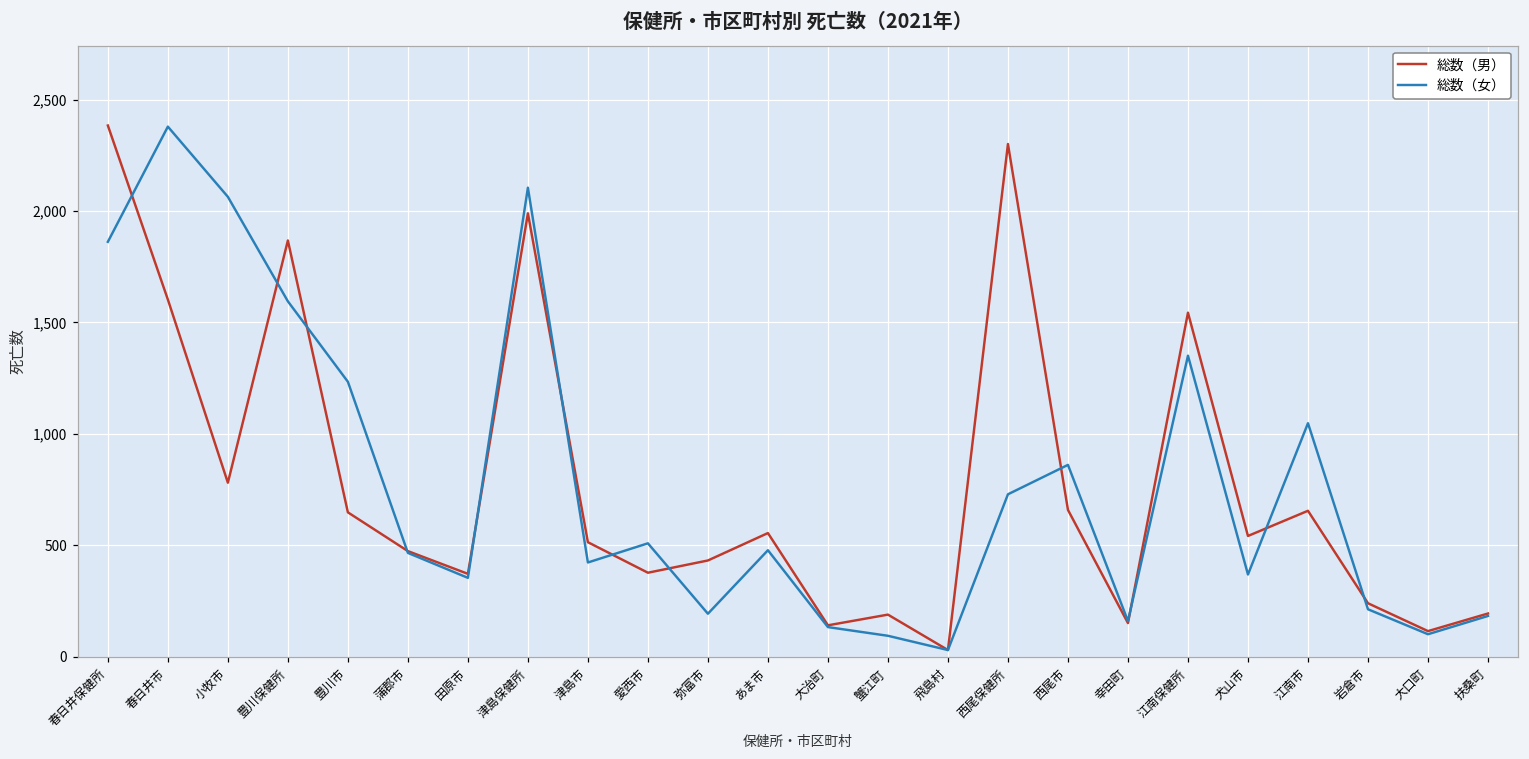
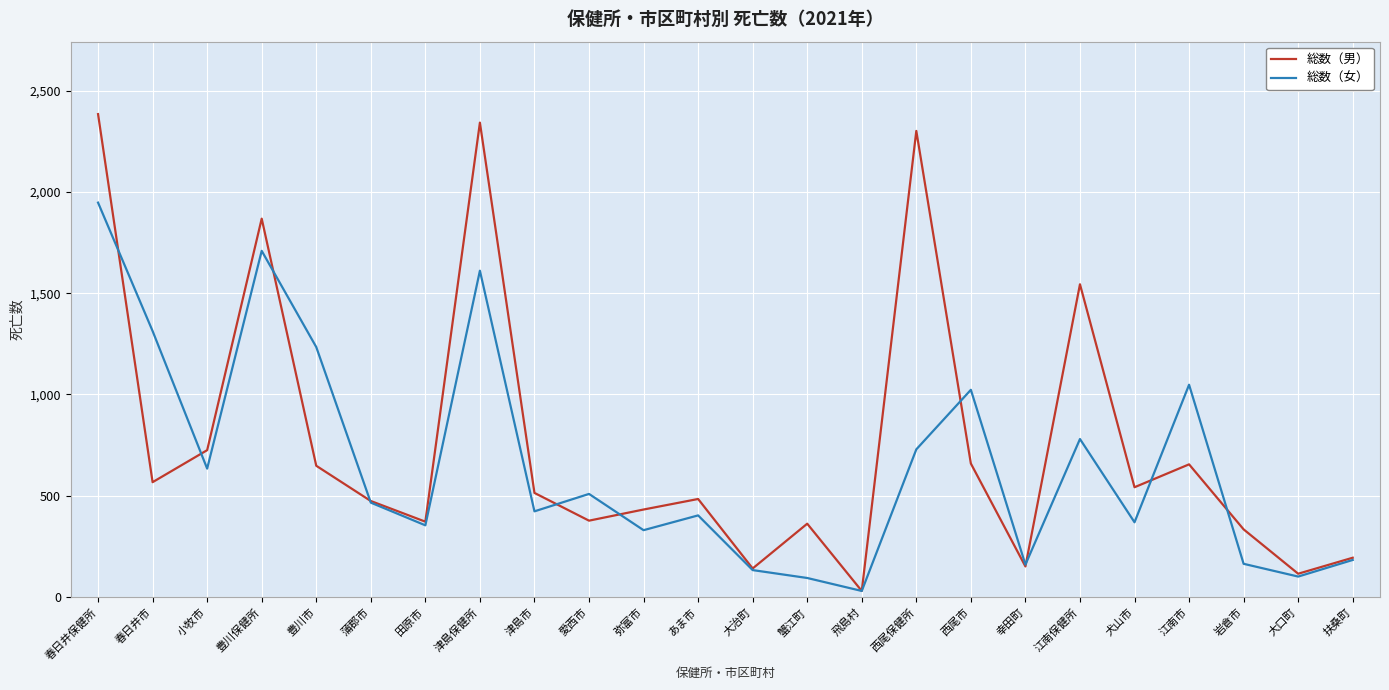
総数（女）, 春日井保健所: 1,860 -> 1,950
総数（男）, 春日井市: 1,600 -> 570
総数（女）, 春日井市: 2,380 -> 1,310
総数（男）, 小牧市: 780 -> 730
総数（女）, 小牧市: 2,060 -> 630
総数（女）, 豊川保健所: 1,600 -> 1,710
総数（男）, 津島保健所: 1,990 -> 2,340
総数（女）, 津島保健所: 2,110 -> 1,610
総数（女）, 弥富市: 190 -> 330
総数（男）, あま市: 560 -> 480
総数（女）, あま市: 480 -> 400
総数（男）, 蟹江町: 190 -> 360
総数（女）, 西尾市: 860 -> 1,020
総数（女）, 江南保健所: 1,350 -> 780
総数（男）, 岩倉市: 240 -> 330
総数（女）, 岩倉市: 210 -> 160
